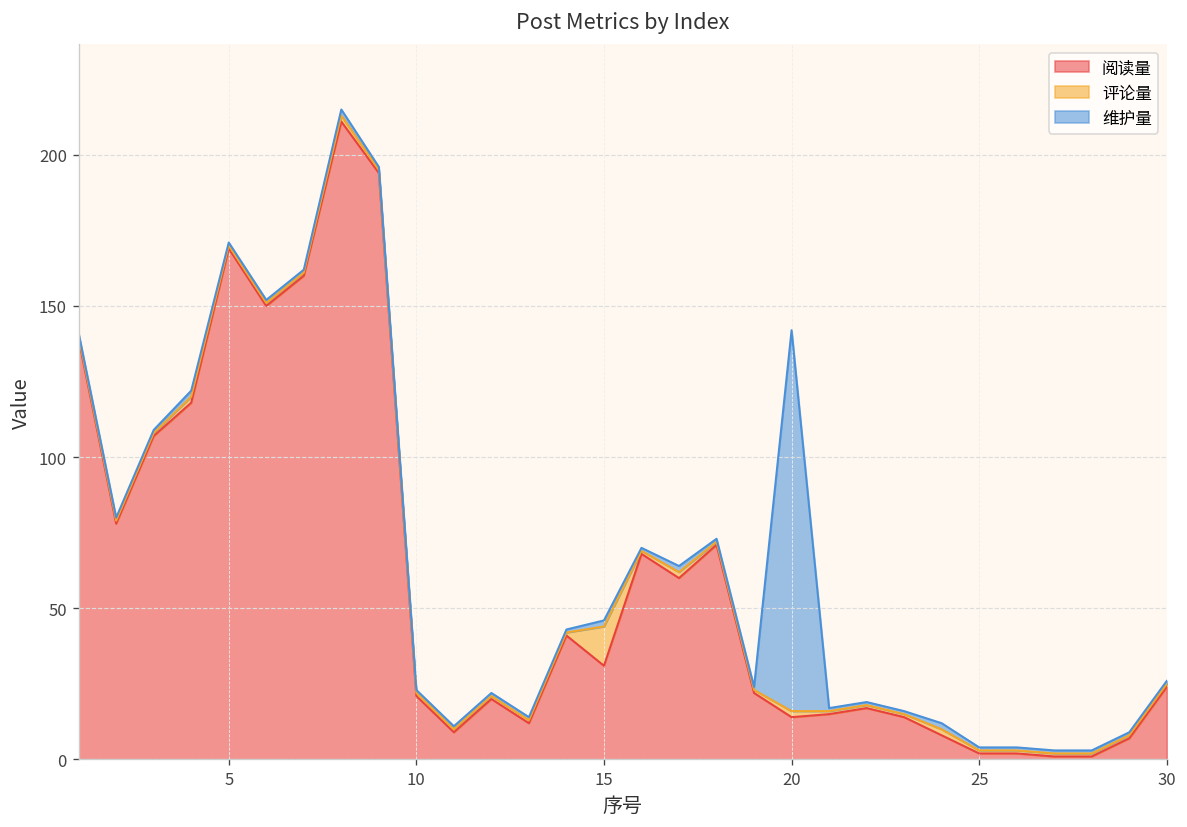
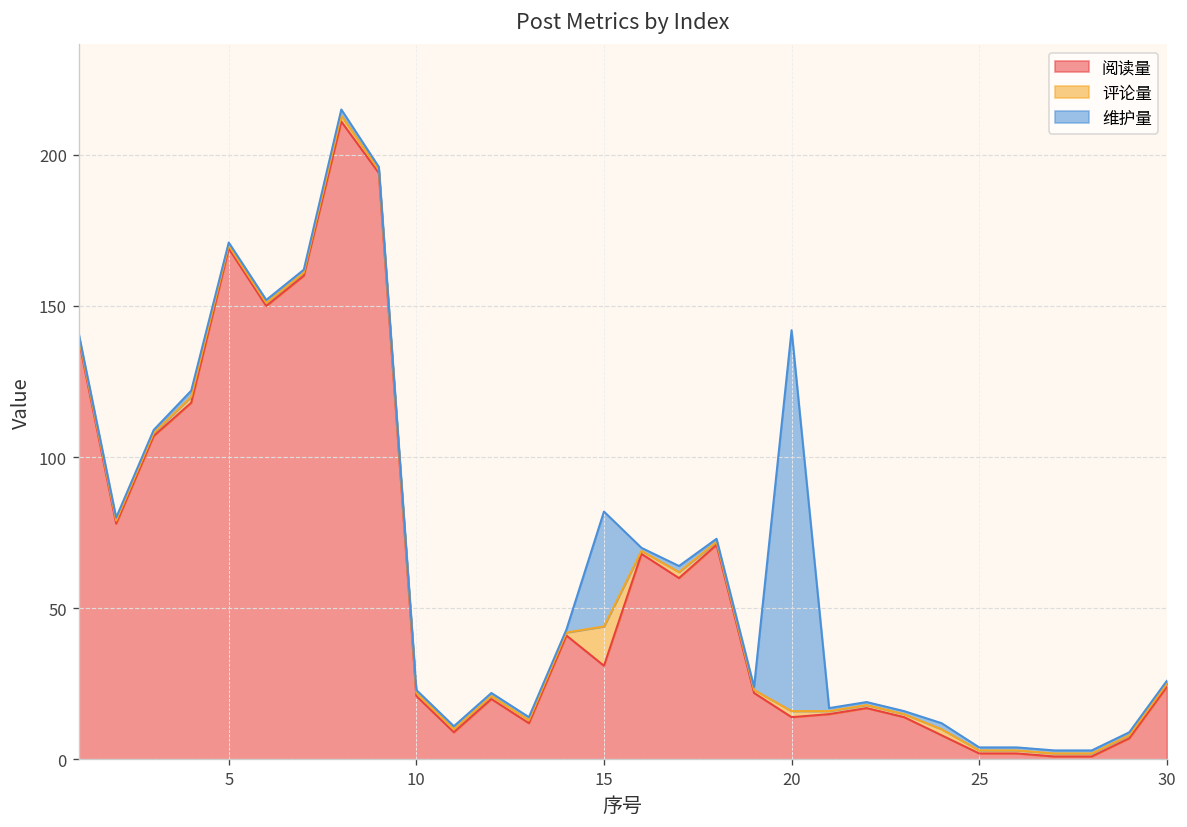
维护量, 15: 2 -> 38
